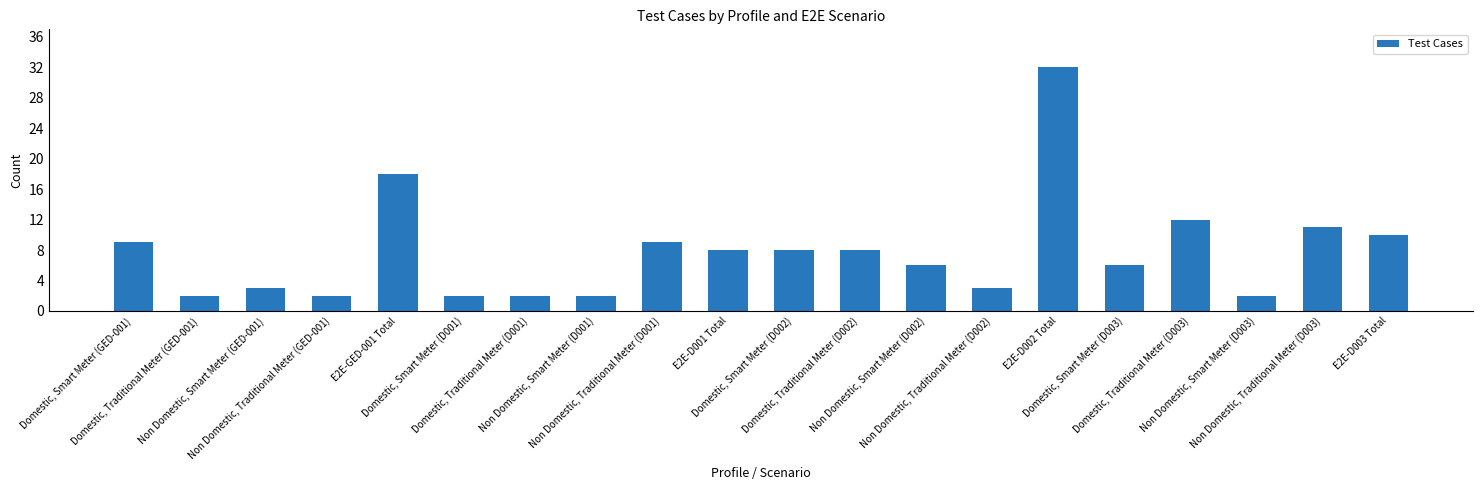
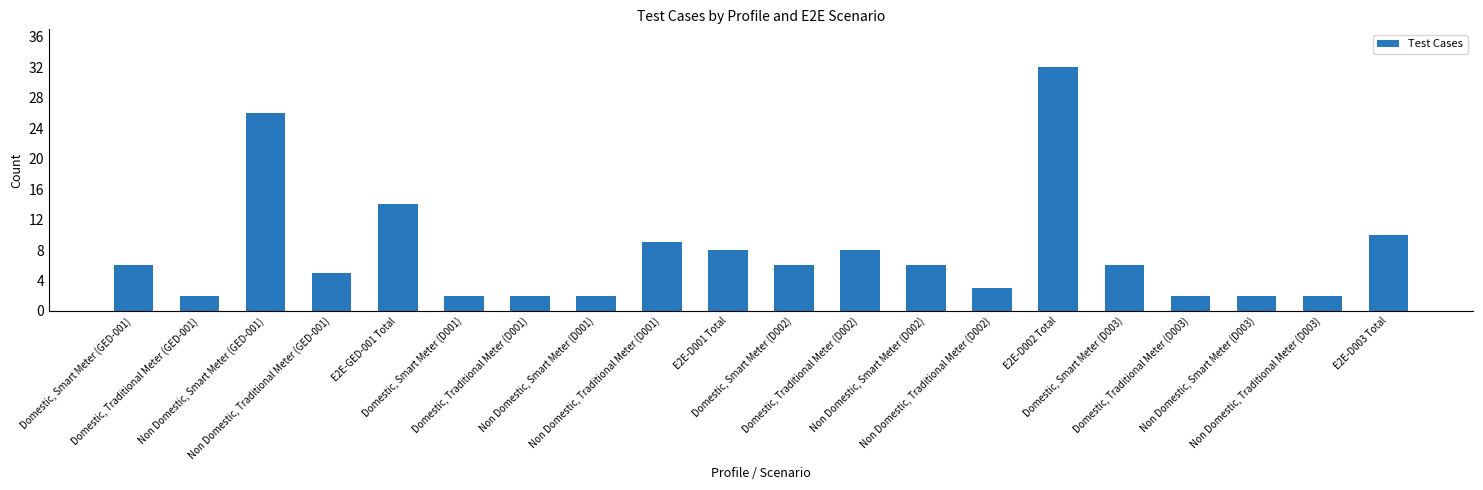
Domestic, Smart Meter (GED-001): 9 -> 6
Non Domestic, Smart Meter (GED-001): 3 -> 26
Non Domestic, Traditional Meter (GED-001): 2 -> 5
E2E-GED-001 Total: 18 -> 14
Domestic, Smart Meter (D002): 8 -> 6
Domestic, Traditional Meter (D003): 12 -> 2
Non Domestic, Traditional Meter (D003): 11 -> 2
